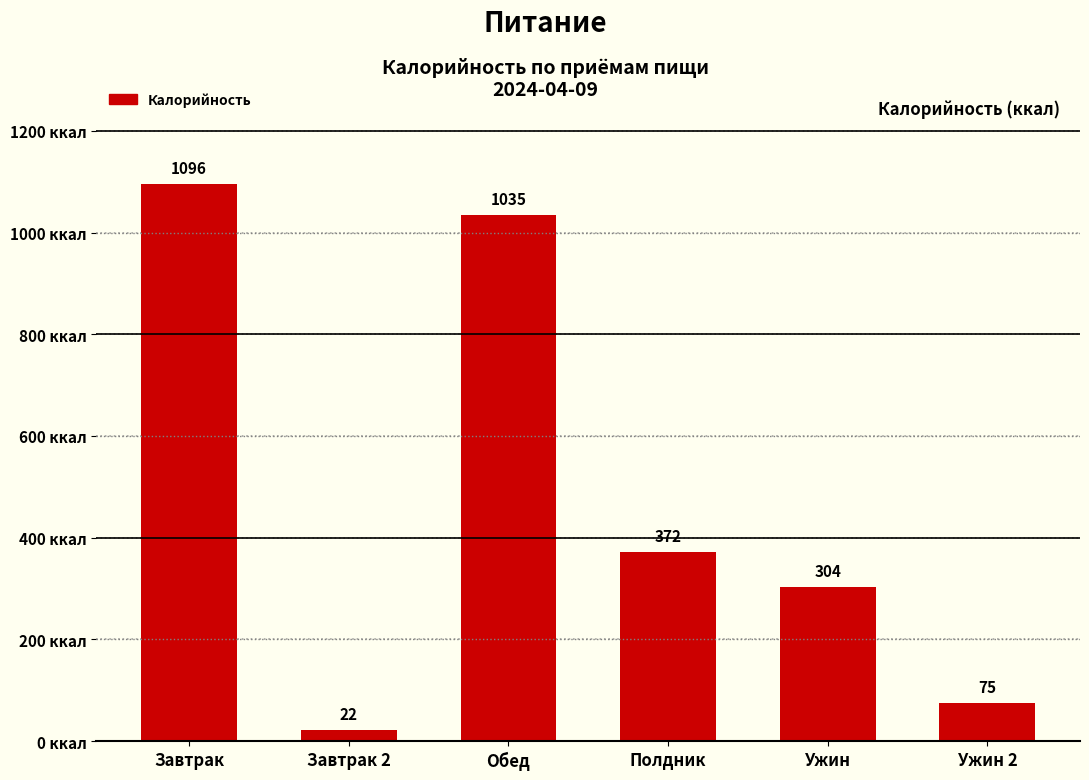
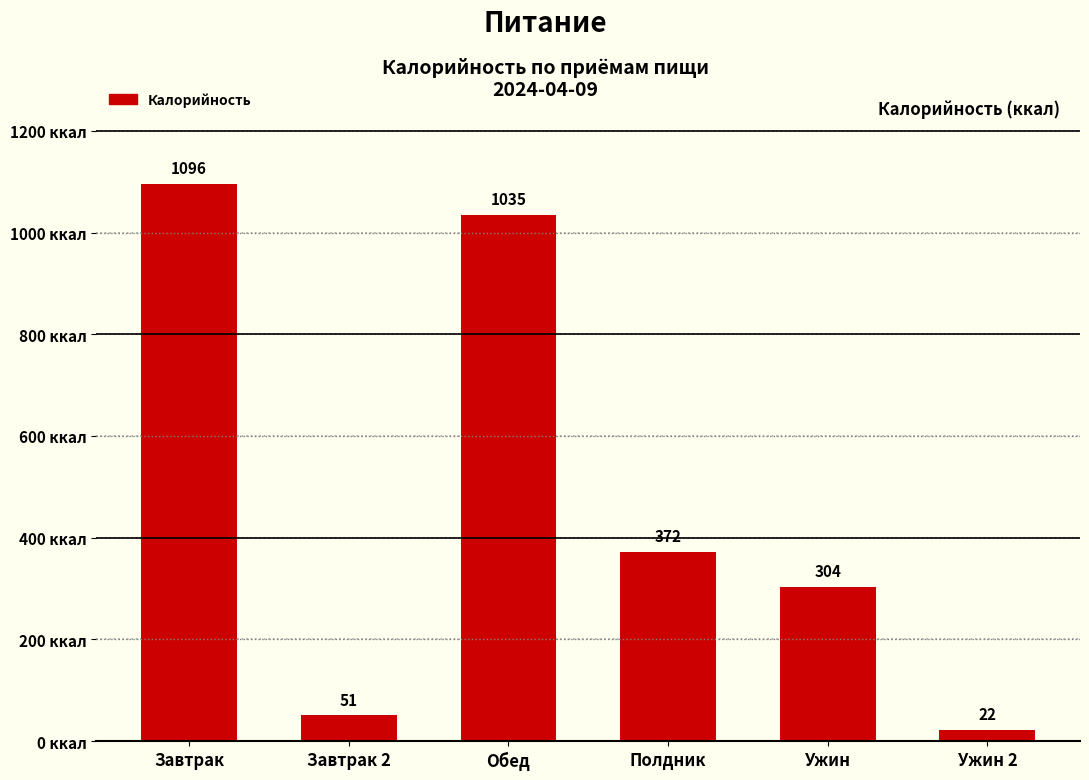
Завтрак 2: 22 -> 51
Ужин 2: 75 -> 22
